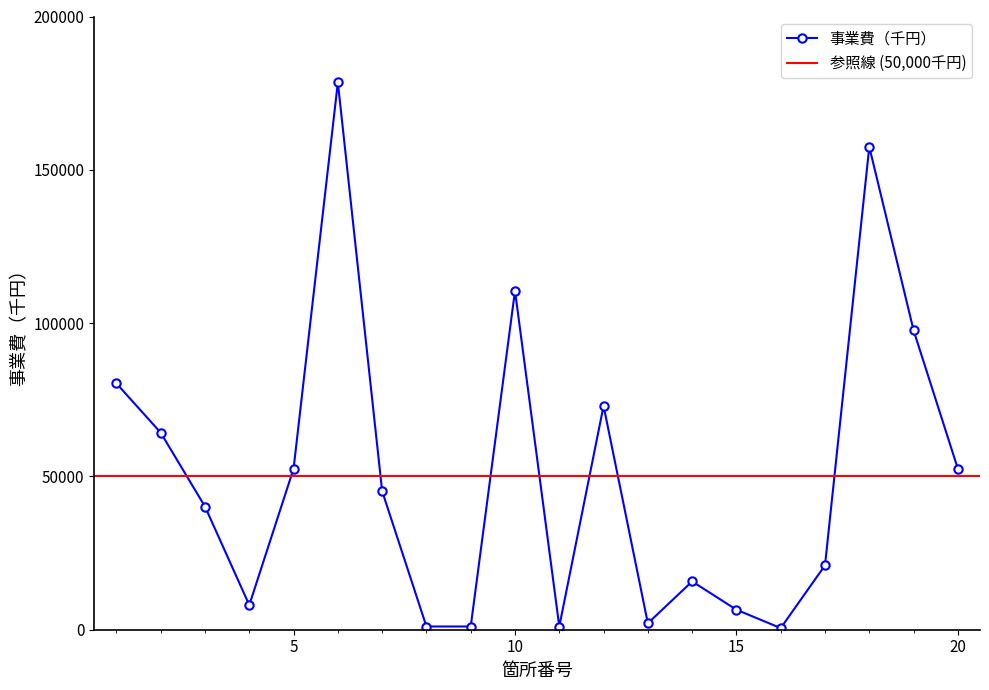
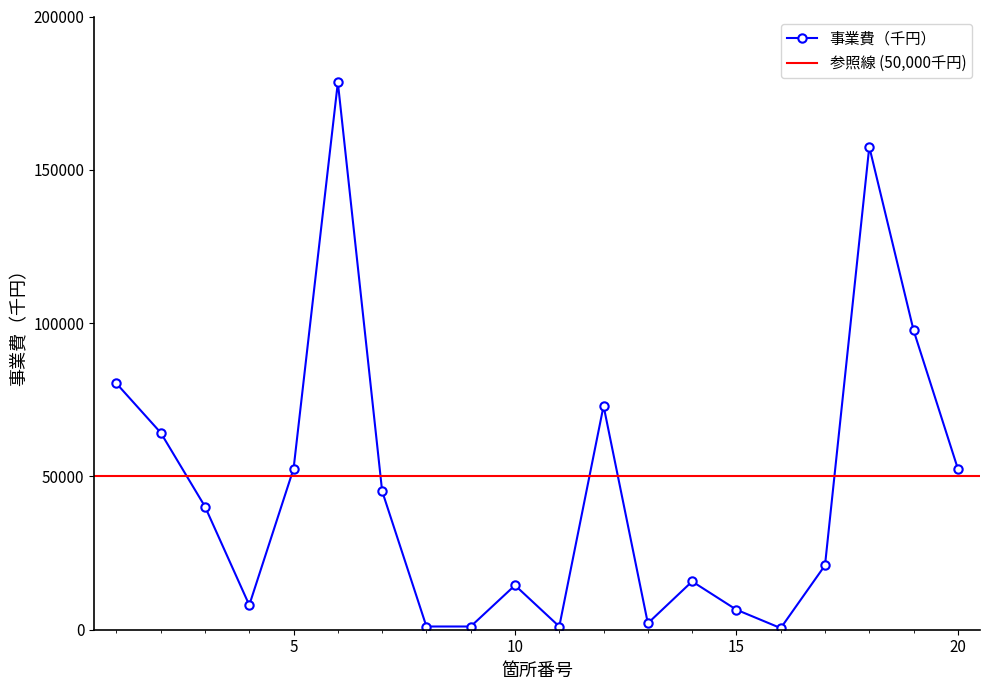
10: 111000 -> 14000
